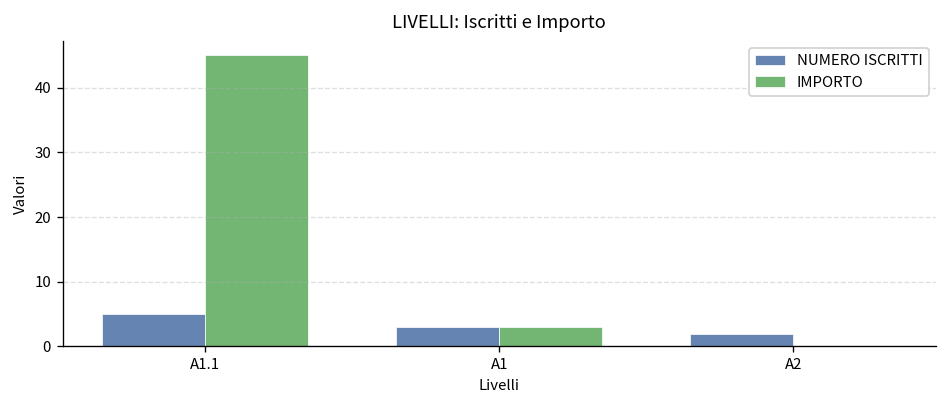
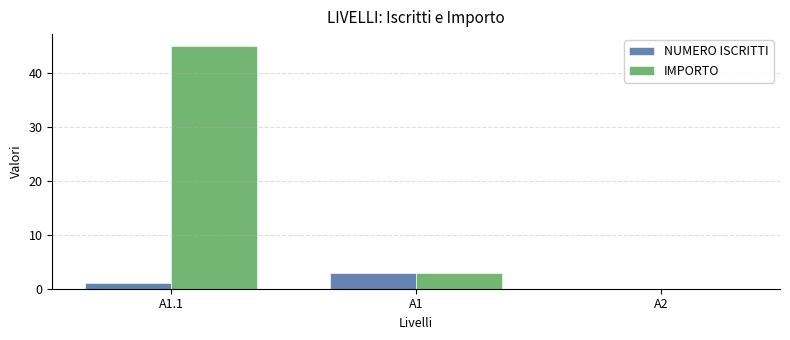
NUMERO ISCRITTI, A1.1: 5 -> 1
NUMERO ISCRITTI, A2: 2 -> 0
